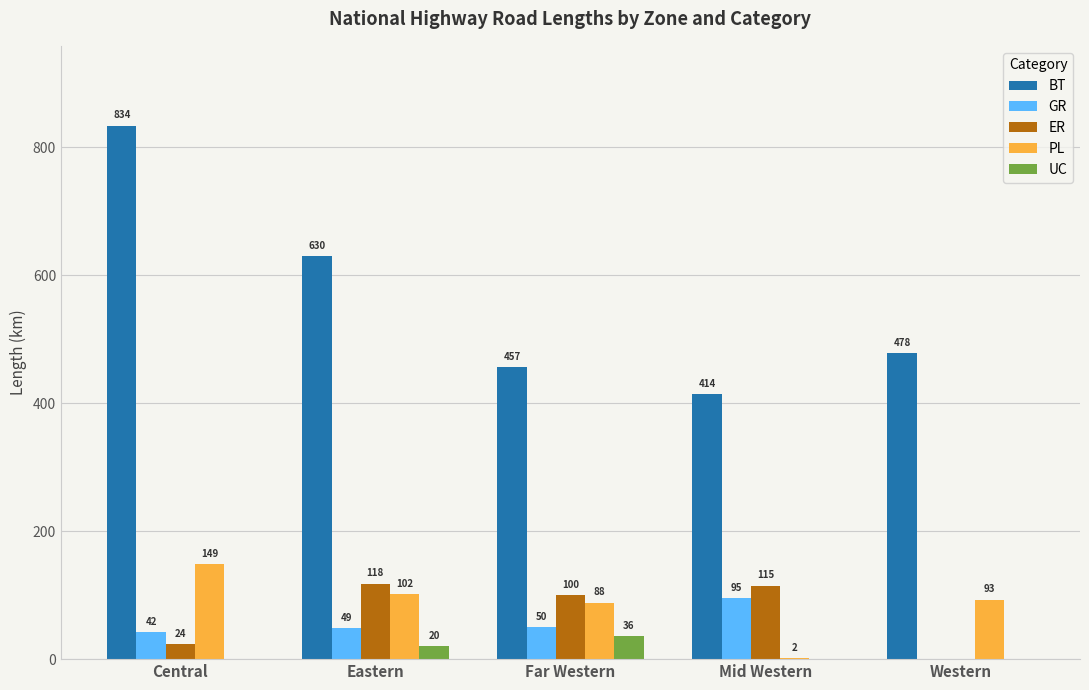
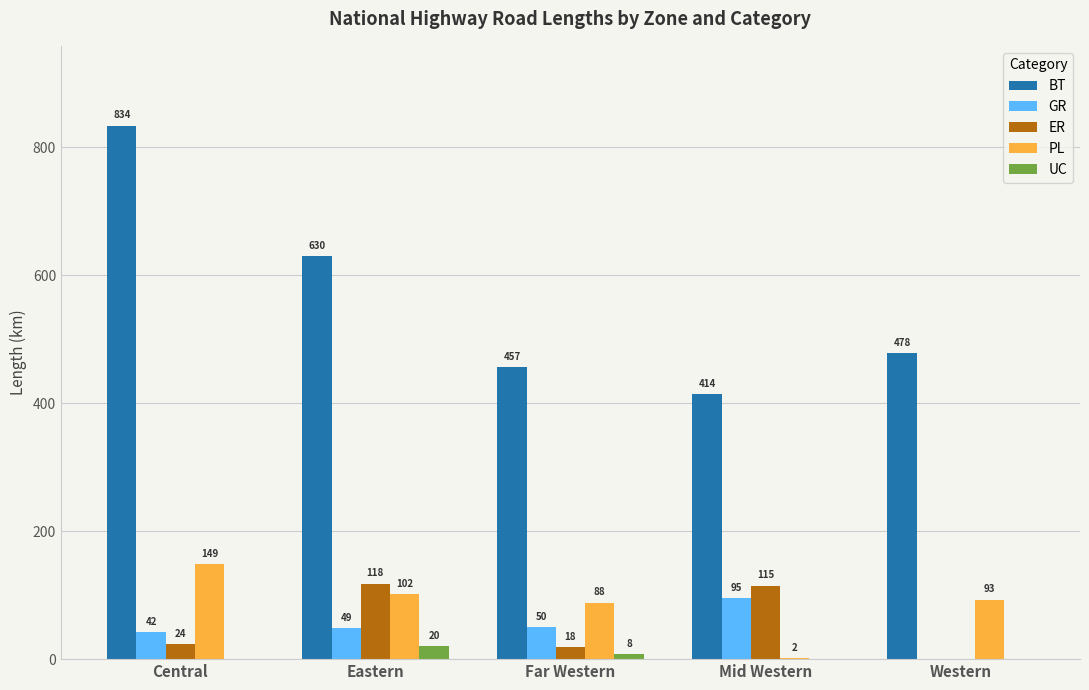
ER, Far Western: 100 -> 18
UC, Far Western: 36 -> 8
